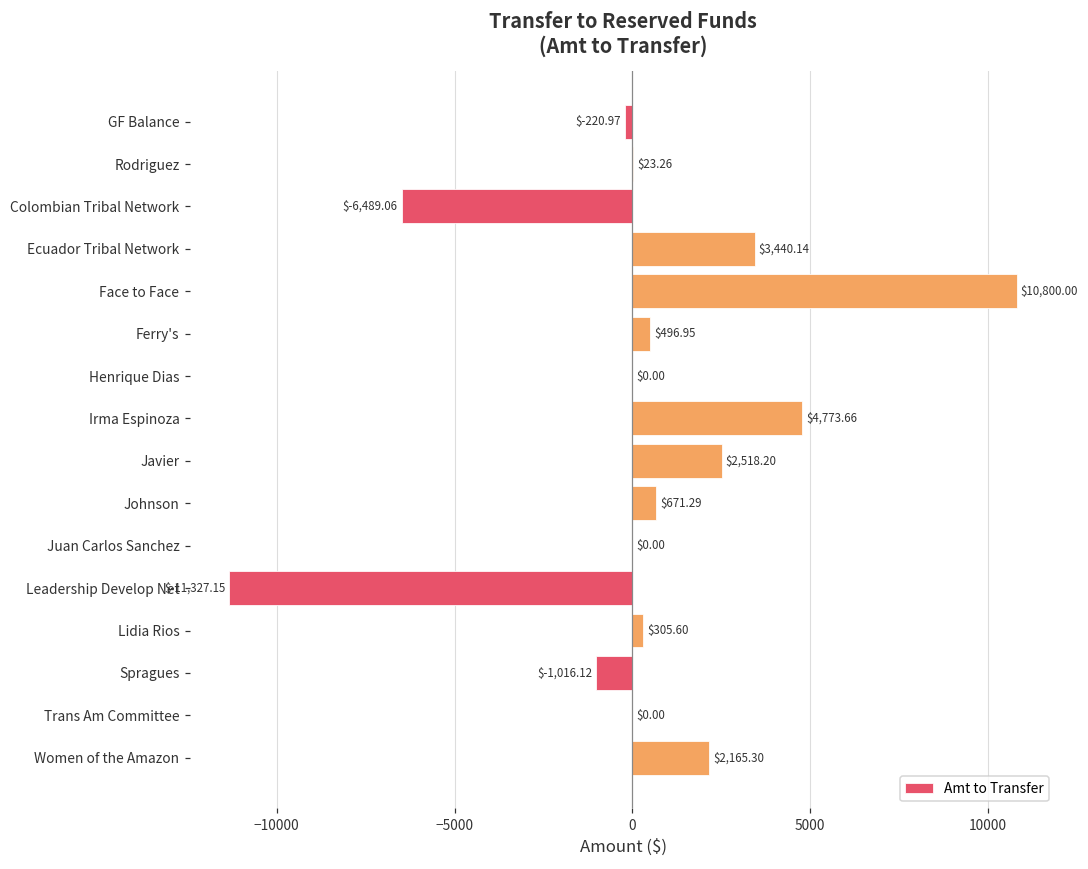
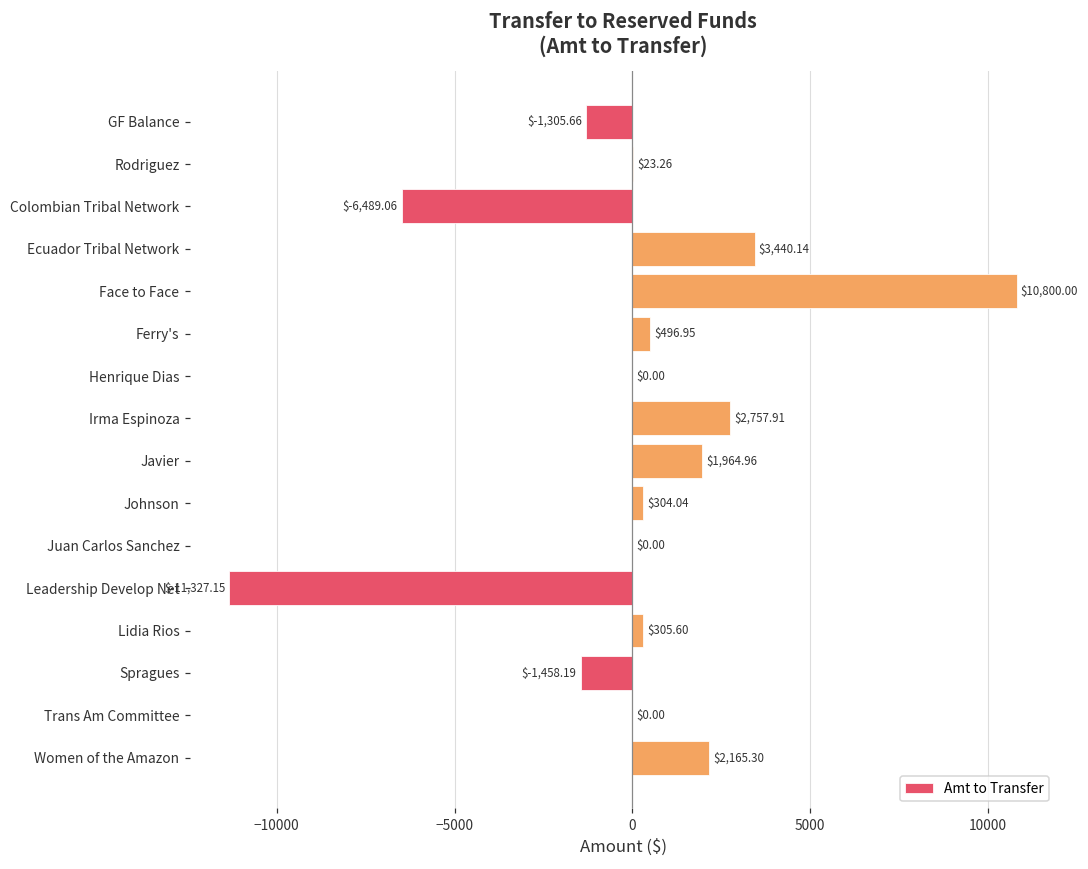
GF Balance: $-220.97 -> $-1,305.66
Irma Espinoza: $4,773.66 -> $2,757.91
Javier: $2,518.20 -> $1,964.96
Johnson: $671.29 -> $304.04
Spragues: $-1,016.12 -> $-1,458.19
